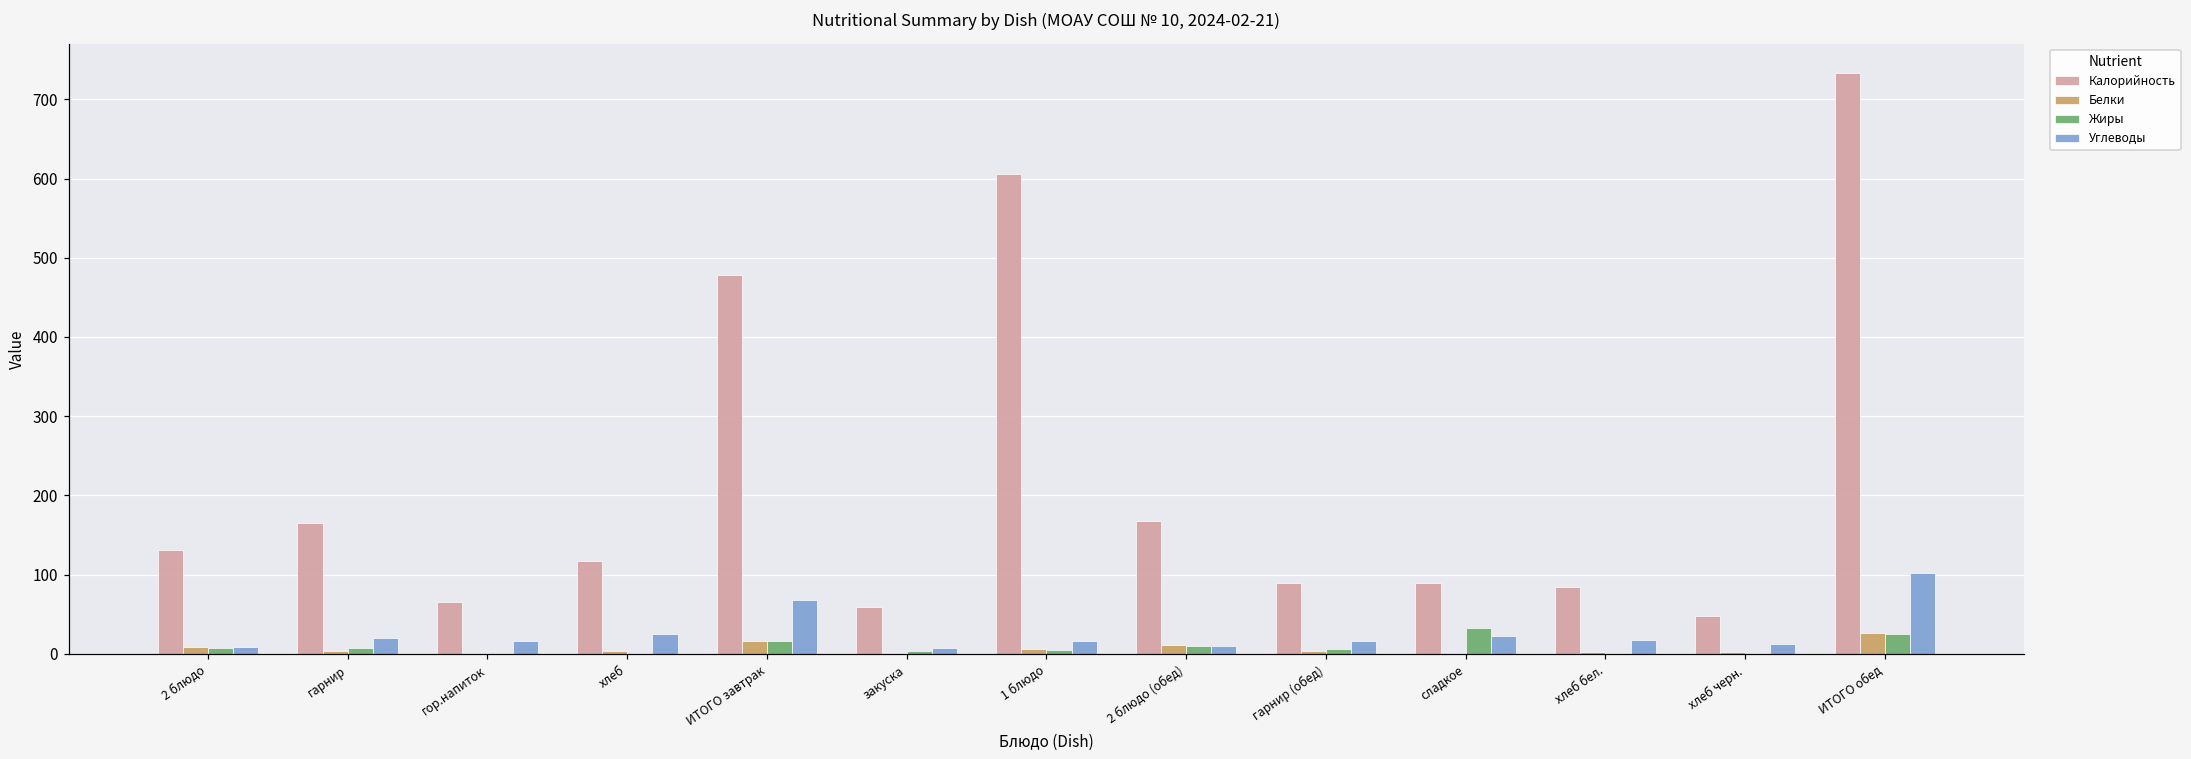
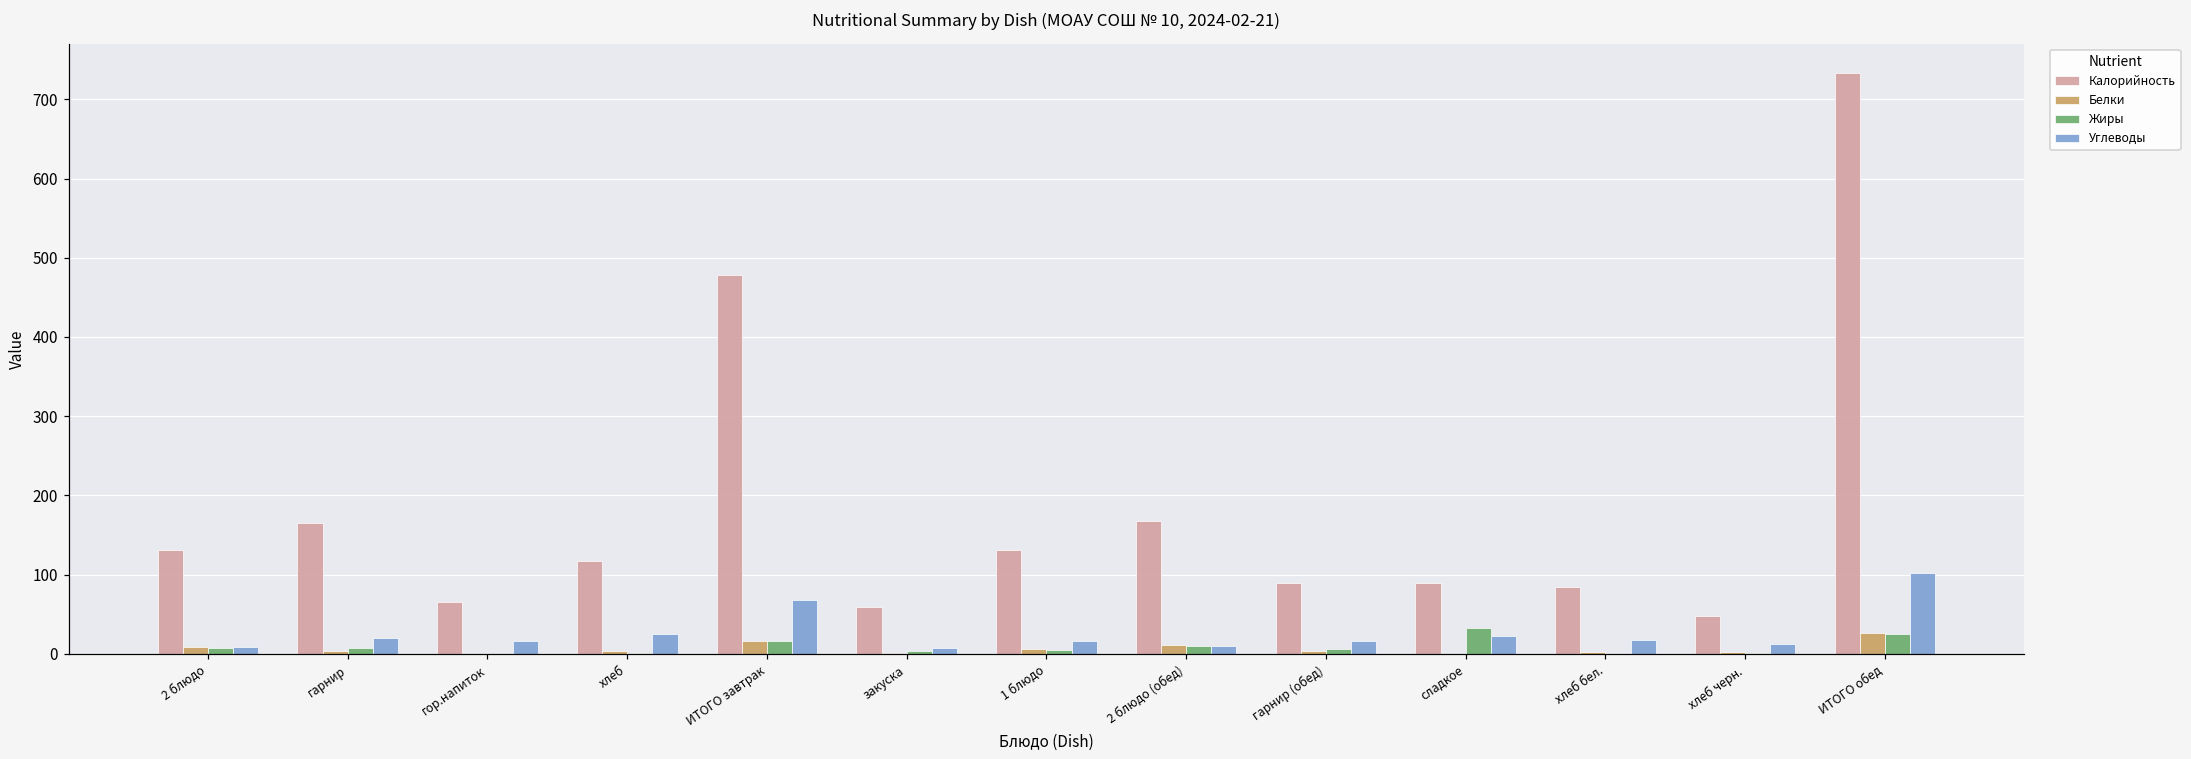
Калорийность, 1 блюдо: 610 -> 130
